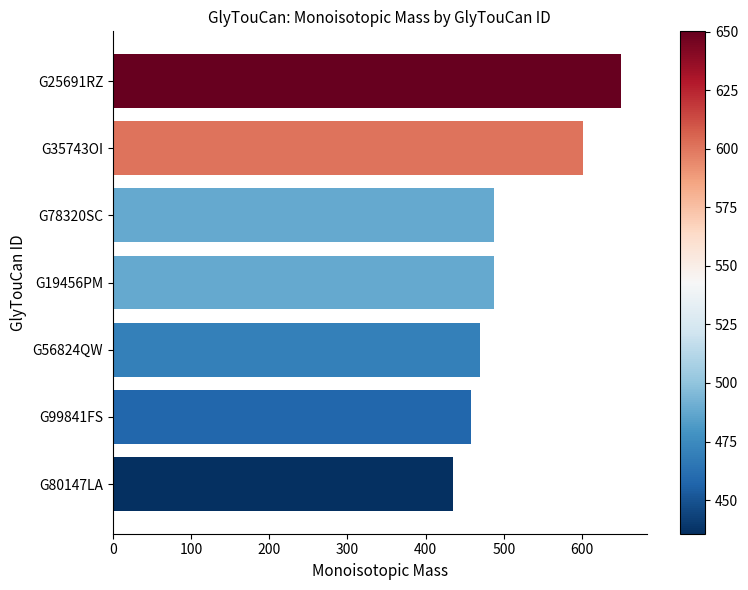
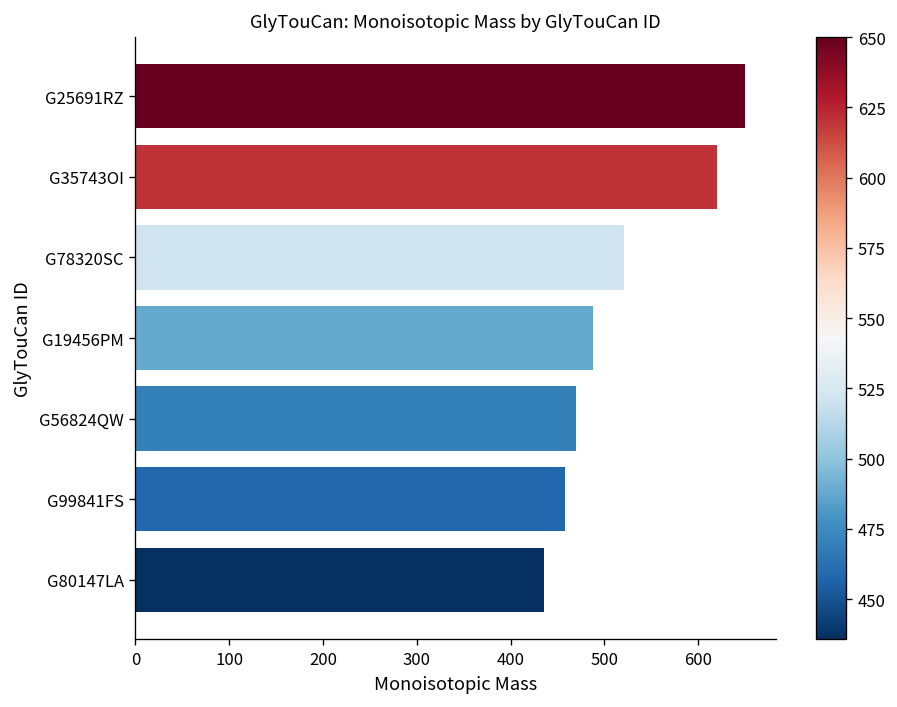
G35743OI: 600 -> 620
G78320SC: 490 -> 520
